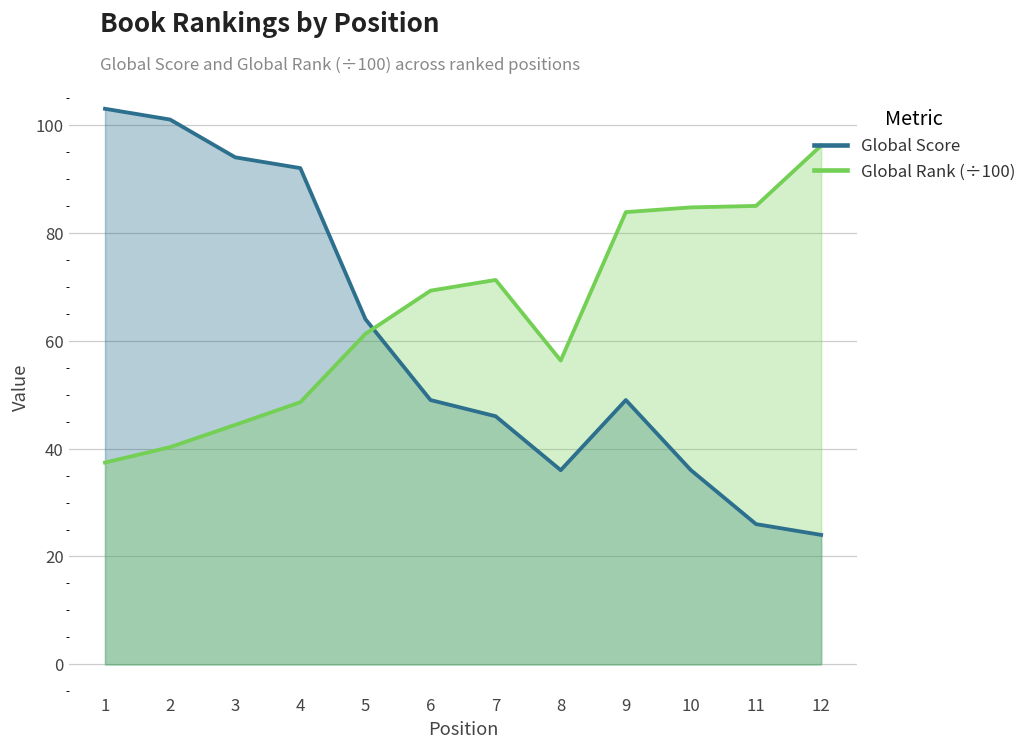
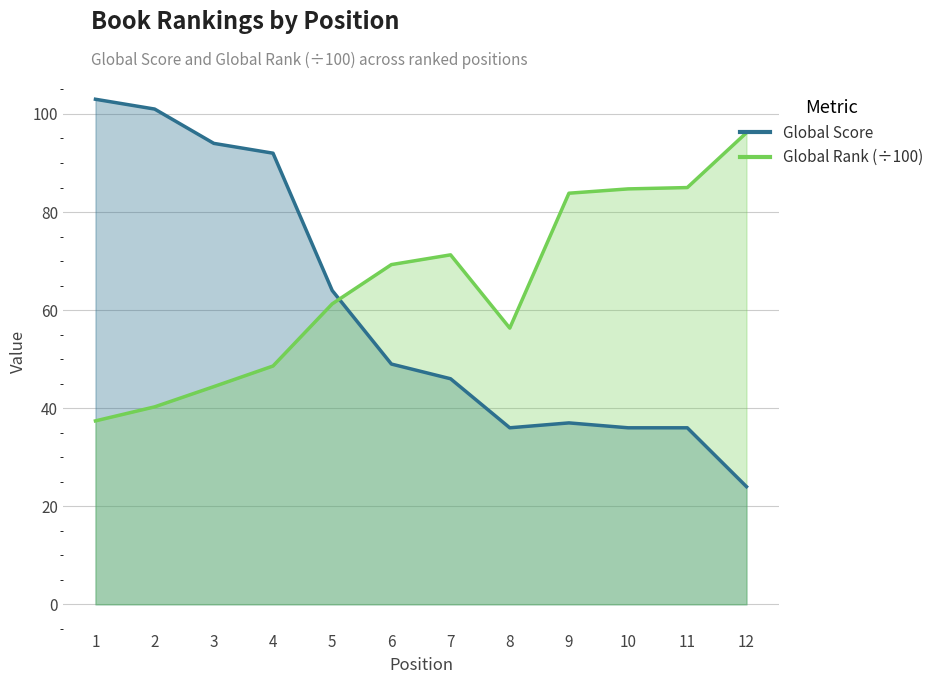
Global Score, 9: 49 -> 37
Global Score, 11: 26 -> 36
